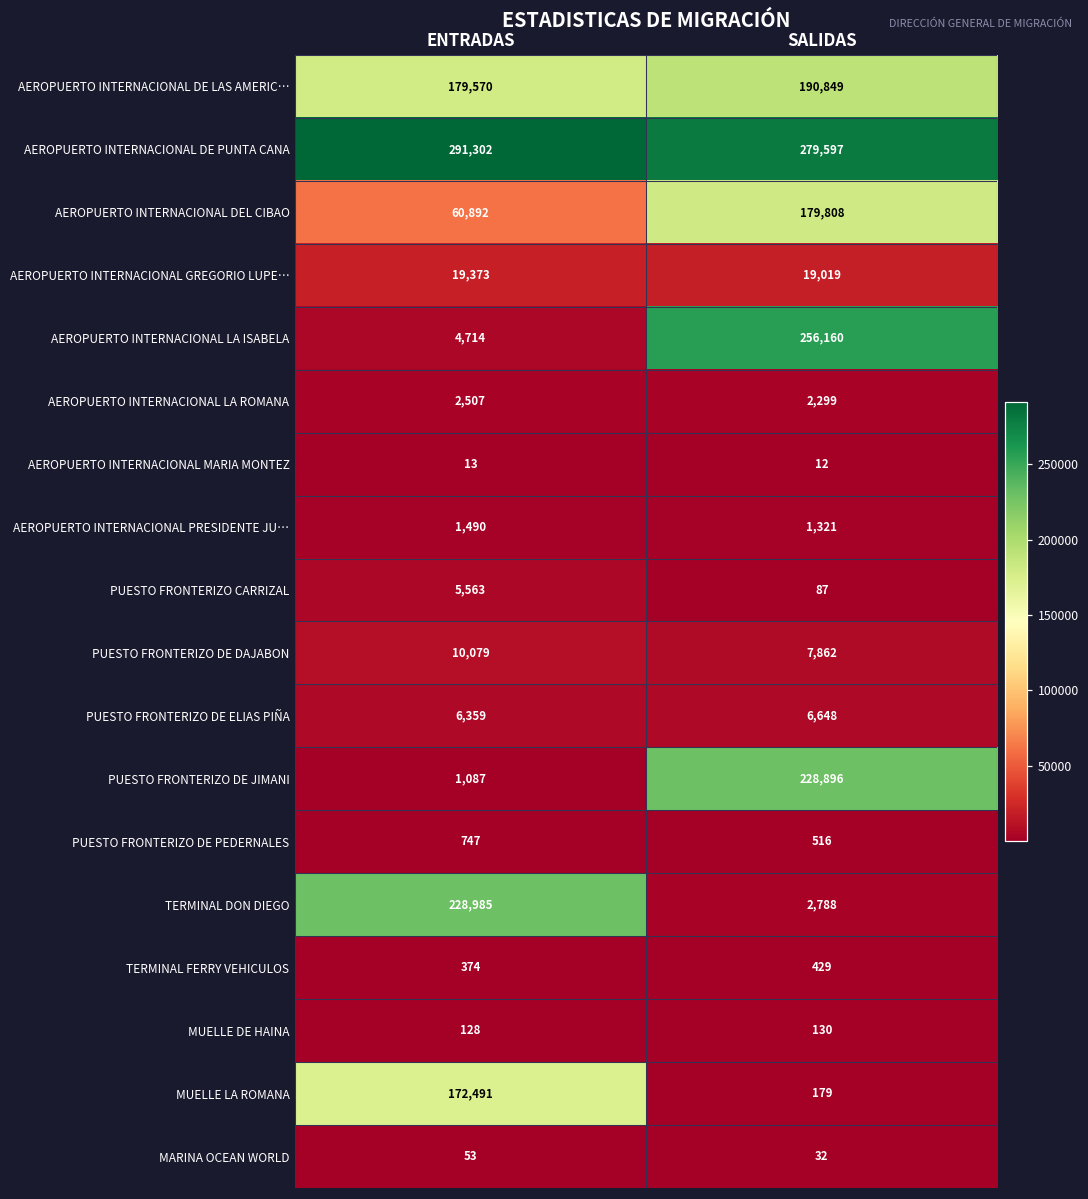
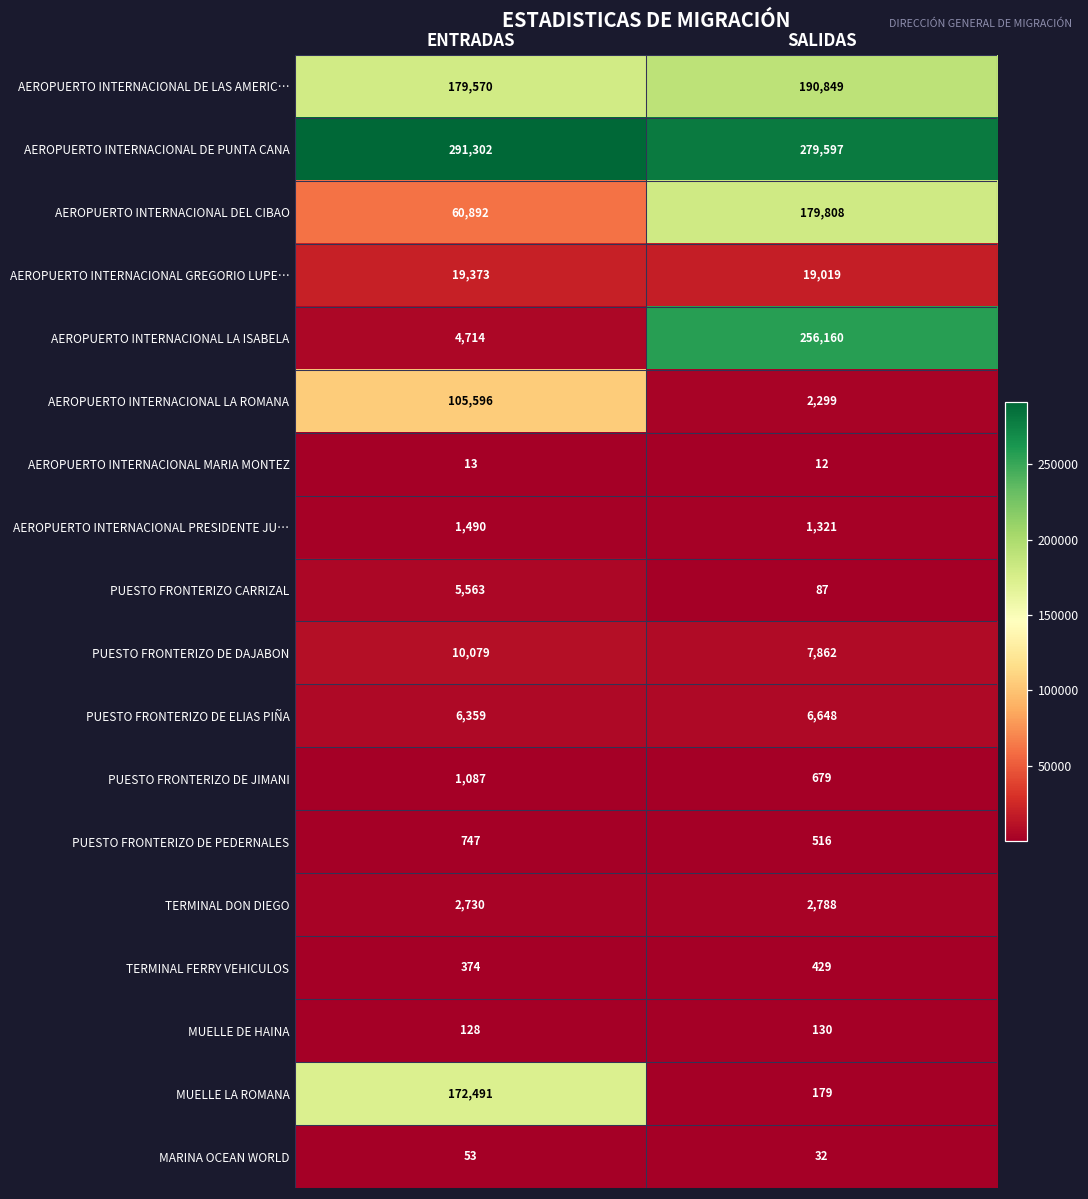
AEROPUERTO INTERNACIONAL LA ROMANA, ENTRADAS: 2,507 -> 105,596
PUESTO FRONTERIZO DE JIMANI, SALIDAS: 228,896 -> 679
TERMINAL DON DIEGO, ENTRADAS: 228,985 -> 2,730
